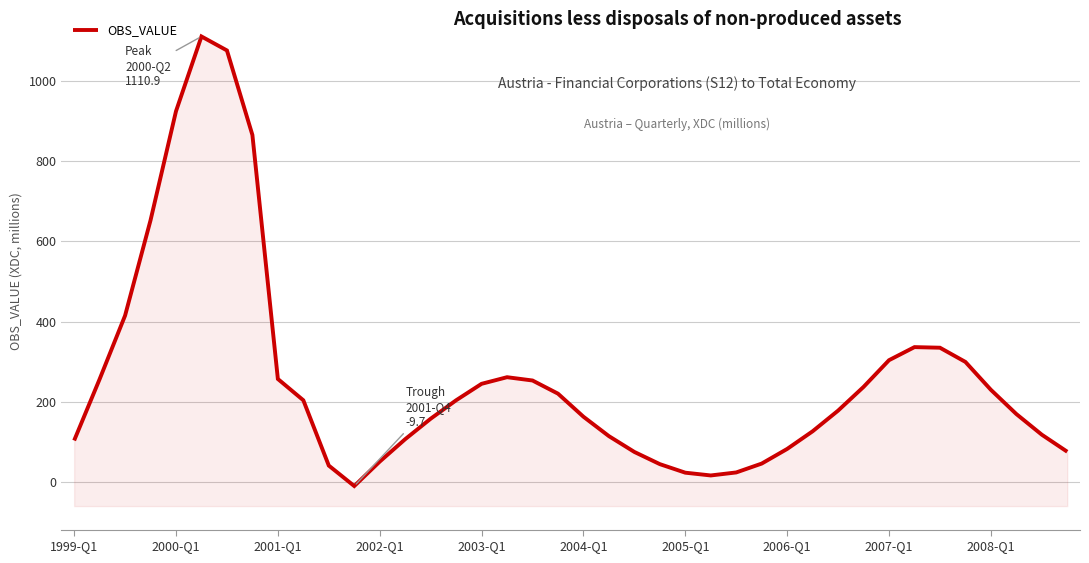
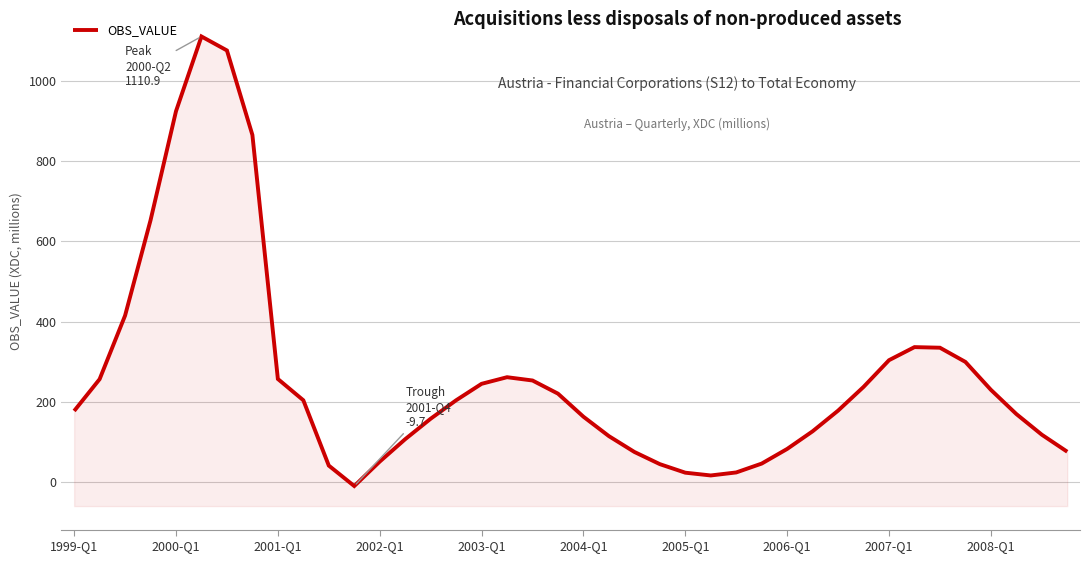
1999-Q1: 100 -> 180
